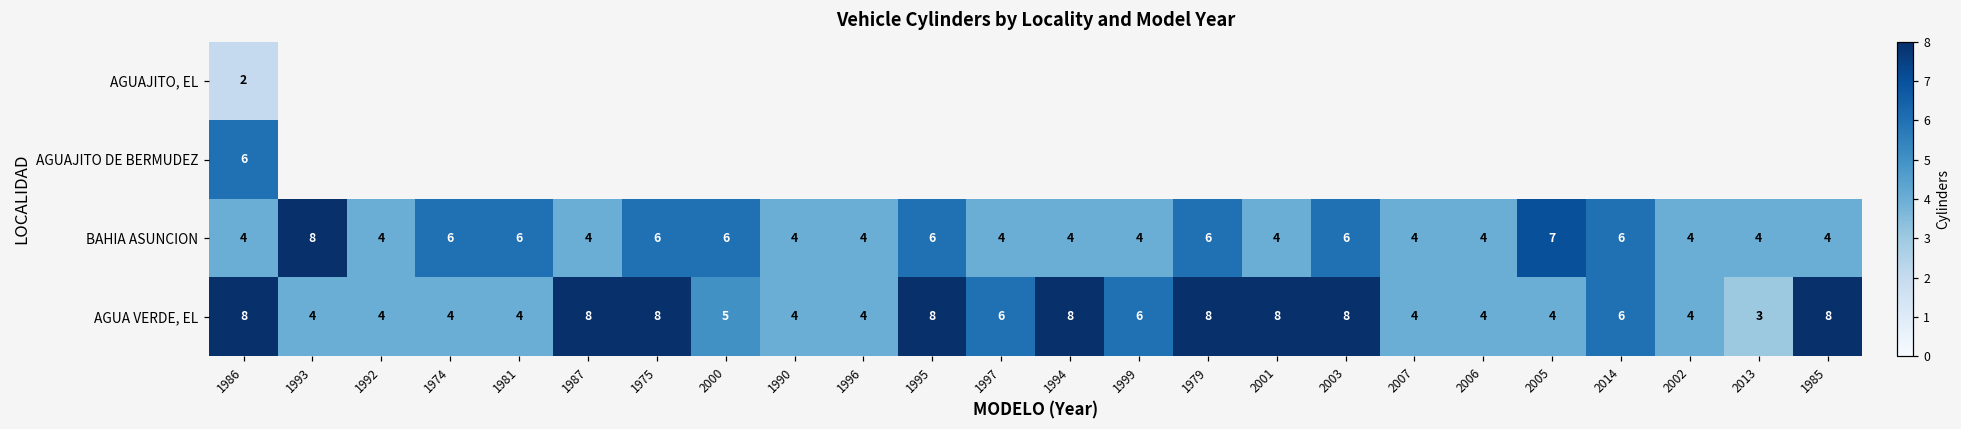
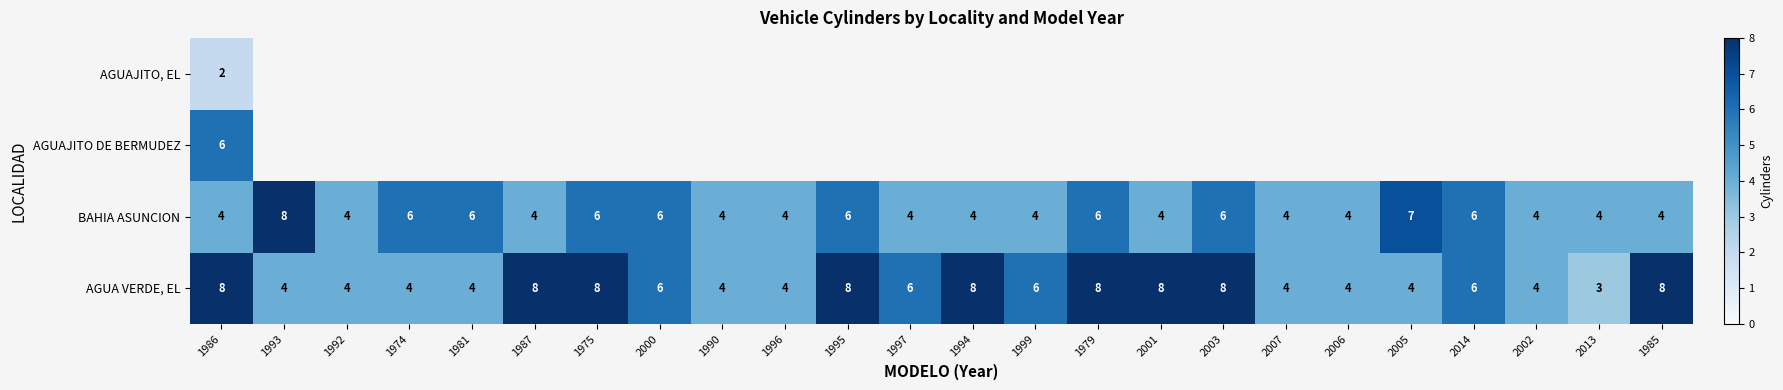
AGUA VERDE, EL, 2000: 5 -> 6
